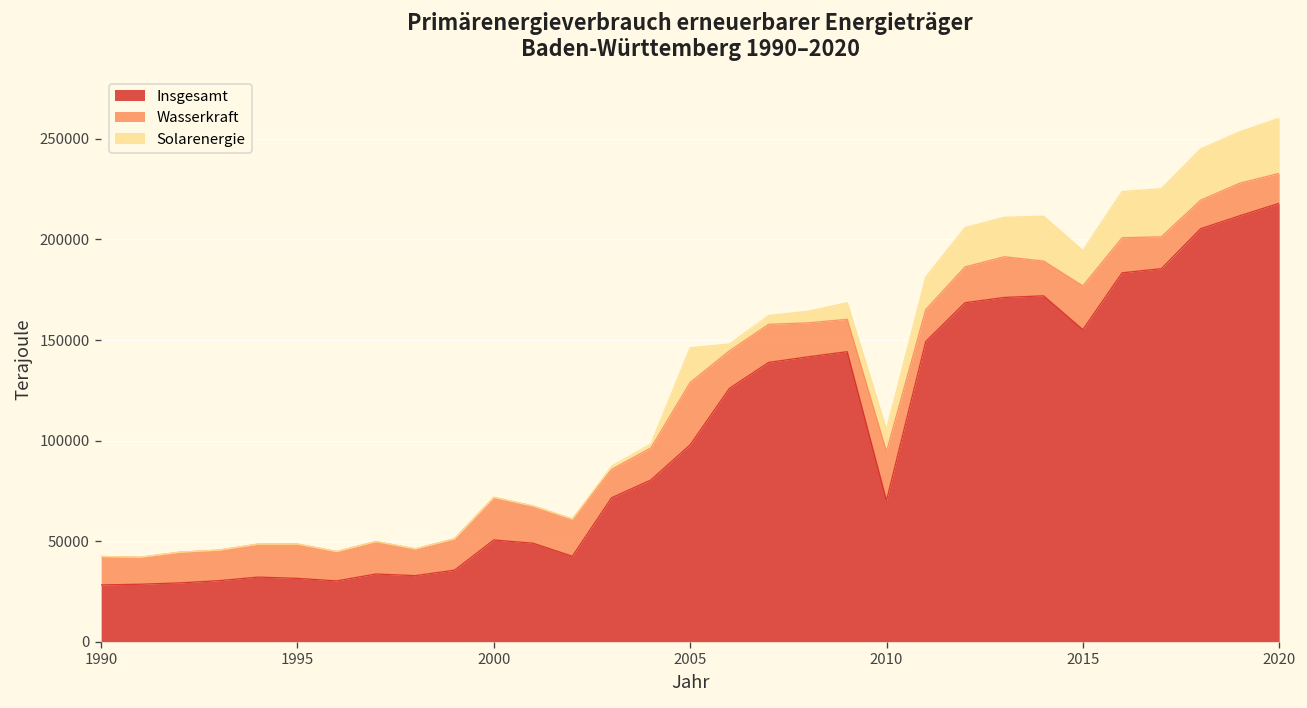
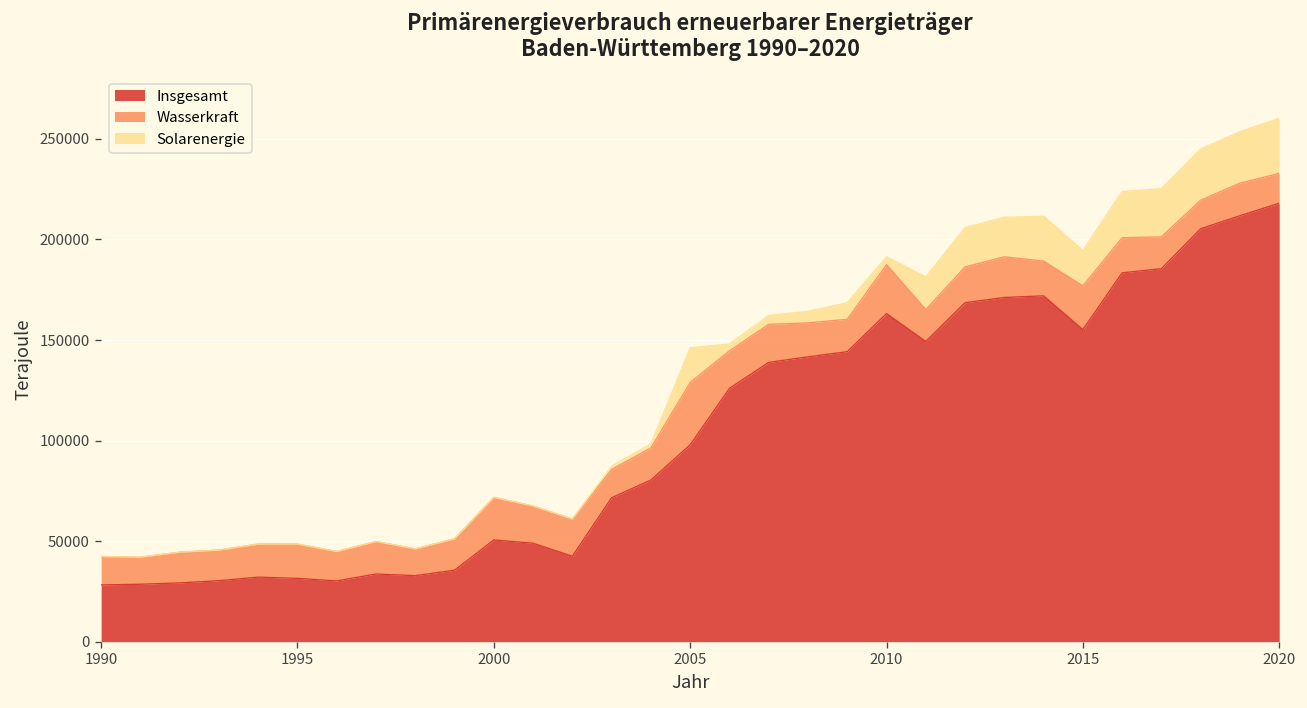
Insgesamt, 2010: 70000 -> 163000
Solarenergie, 2010: 11000 -> 4000
